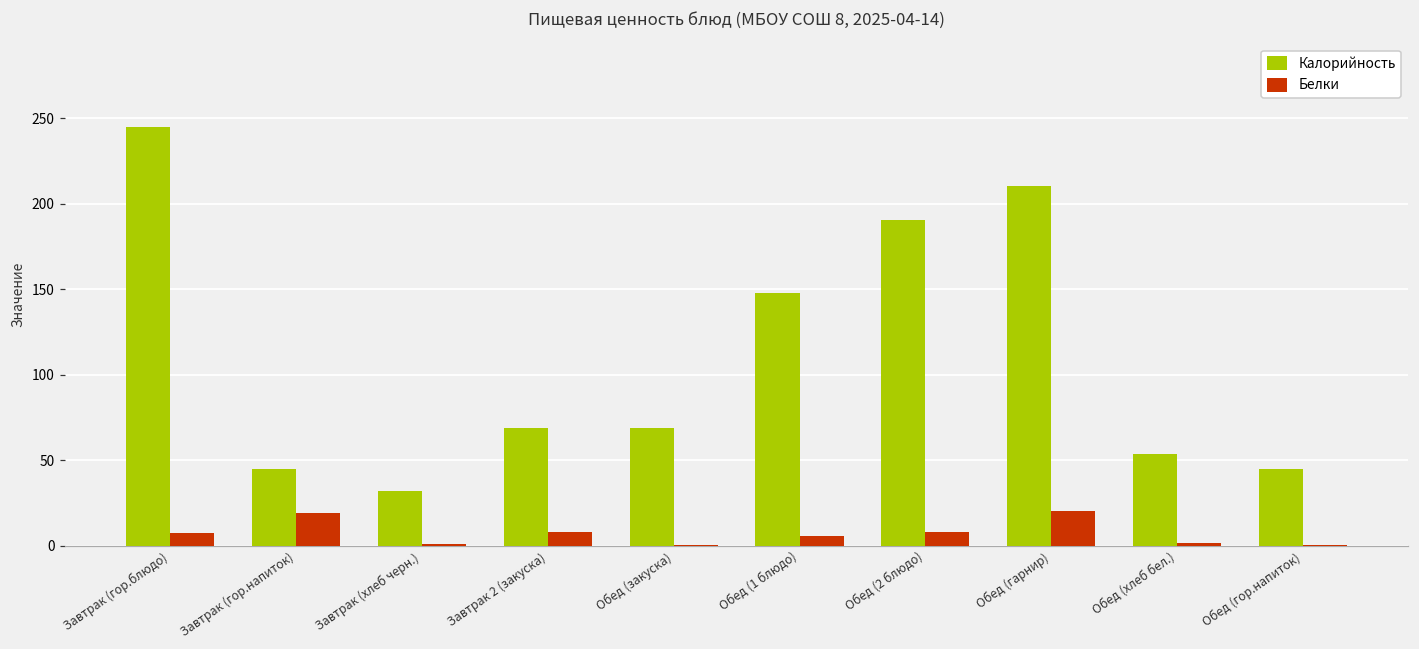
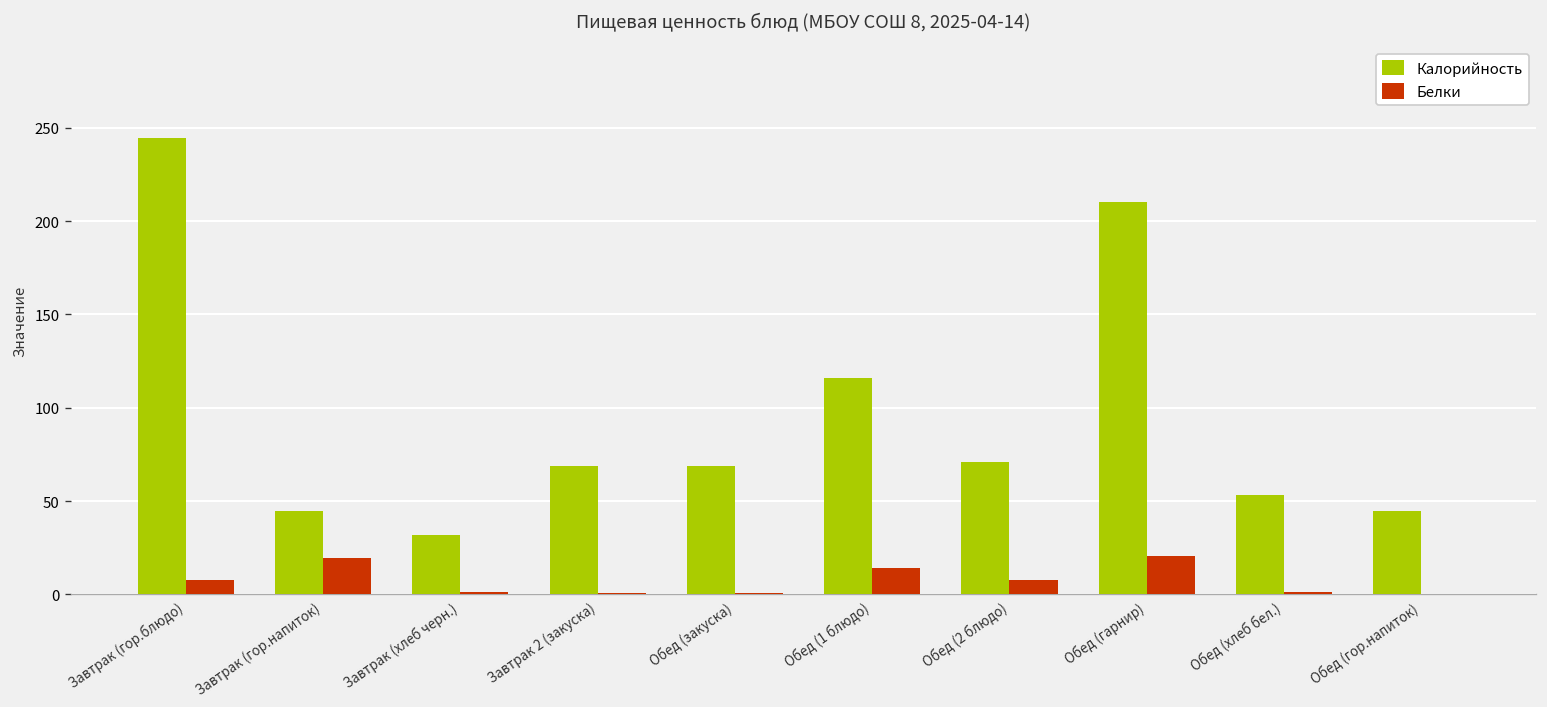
Белки, Завтрак 2 (закуска): 8 -> 1
Калорийность, Обед (1 блюдо): 148 -> 116
Белки, Обед (1 блюдо): 6 -> 14
Калорийность, Обед (2 блюдо): 190 -> 71
